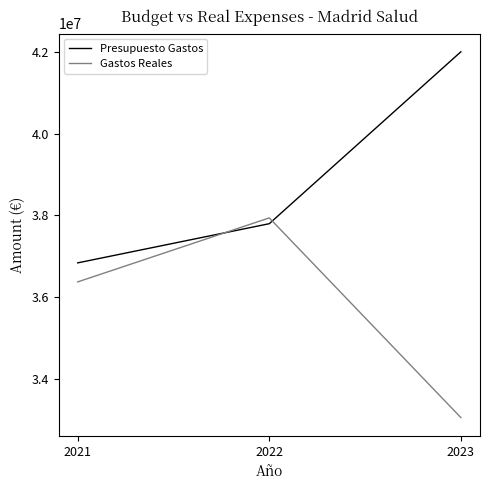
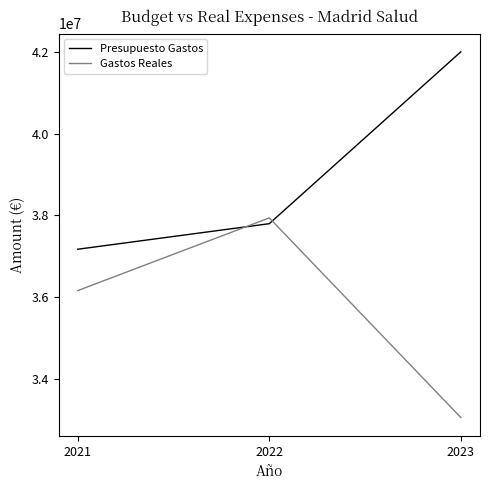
Presupuesto Gastos, 2021: 36800000 -> 37200000
Gastos Reales, 2021: 36400000 -> 36200000
